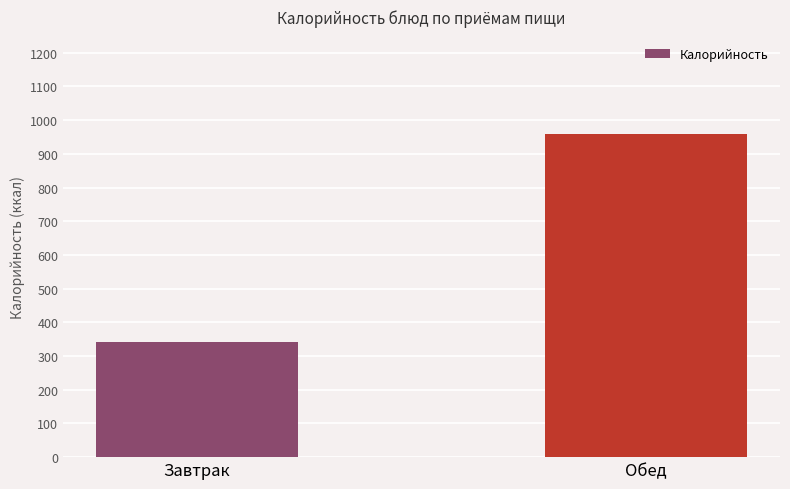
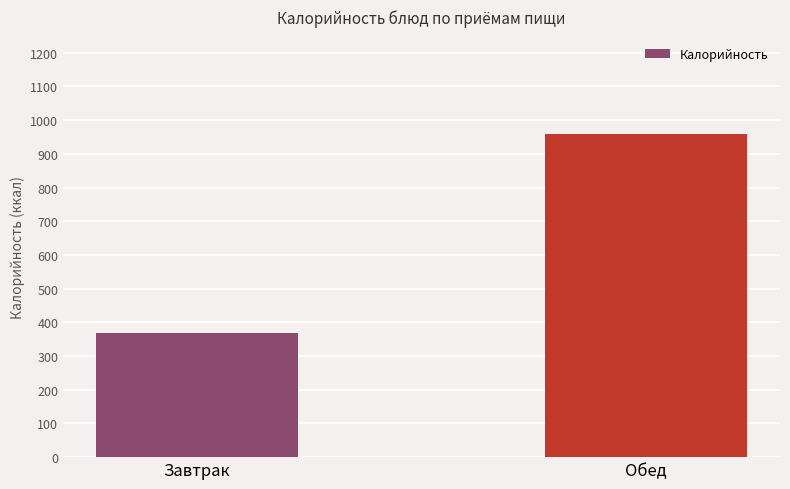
Завтрак: 340 -> 370
